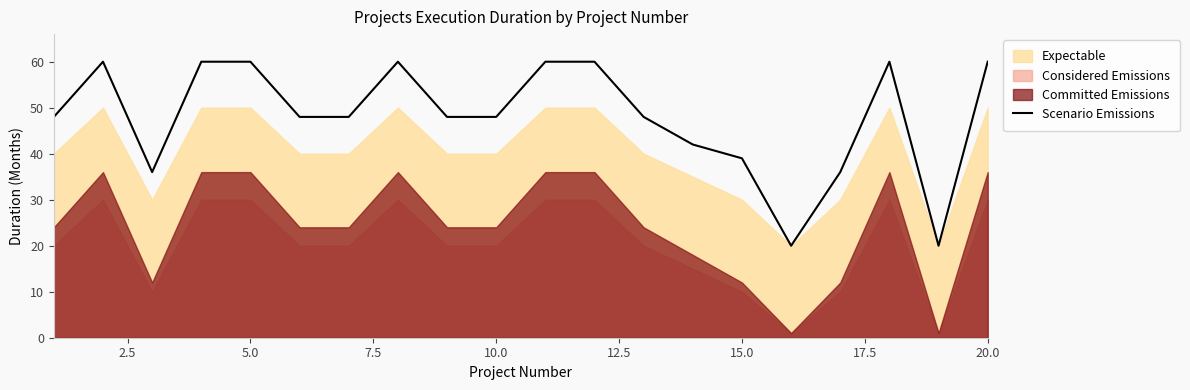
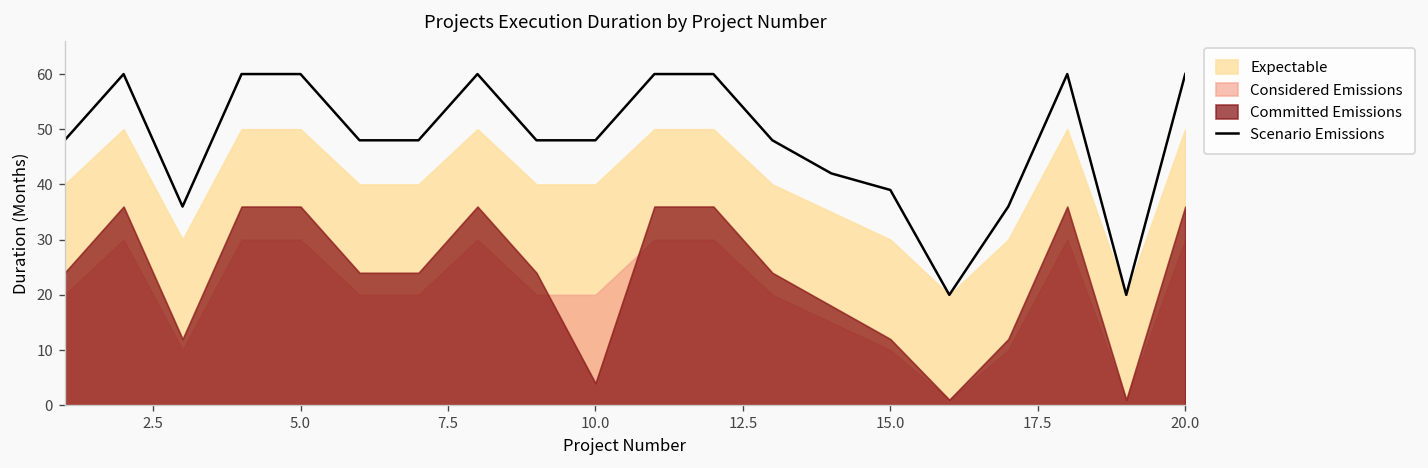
Committed Emissions, 10.0: 24 -> 4
